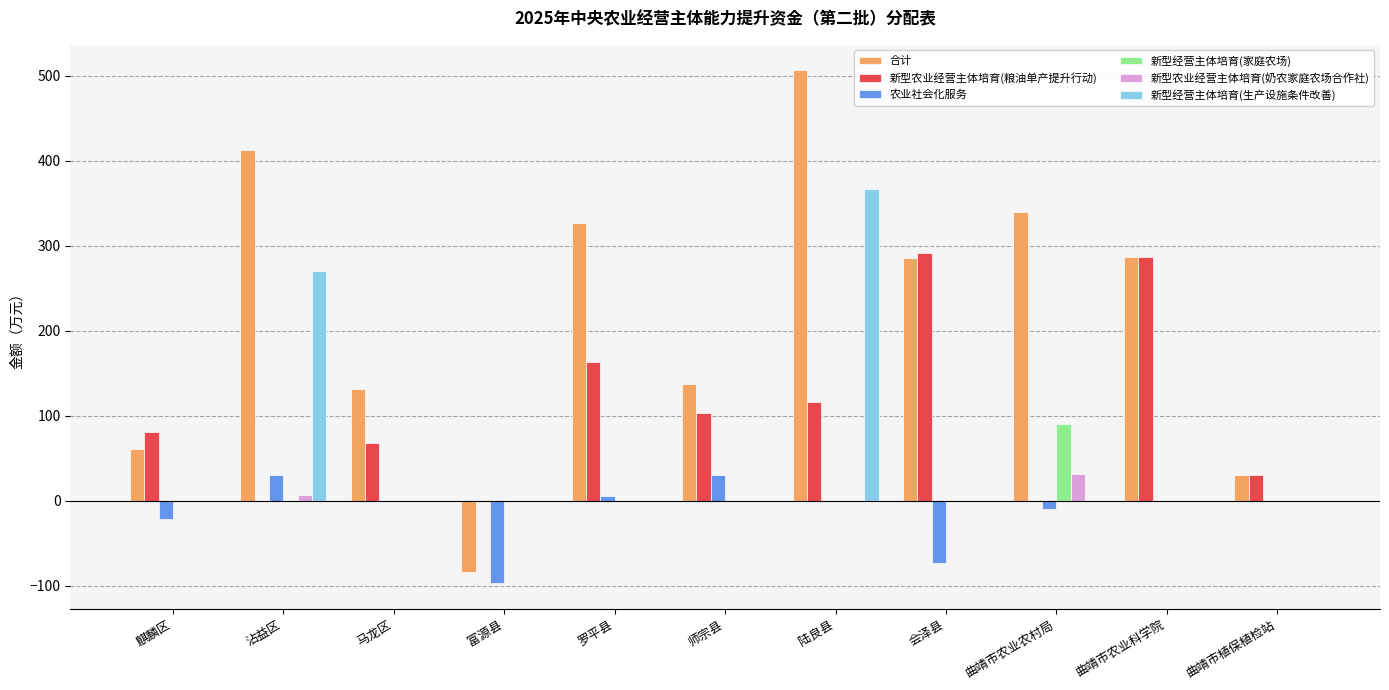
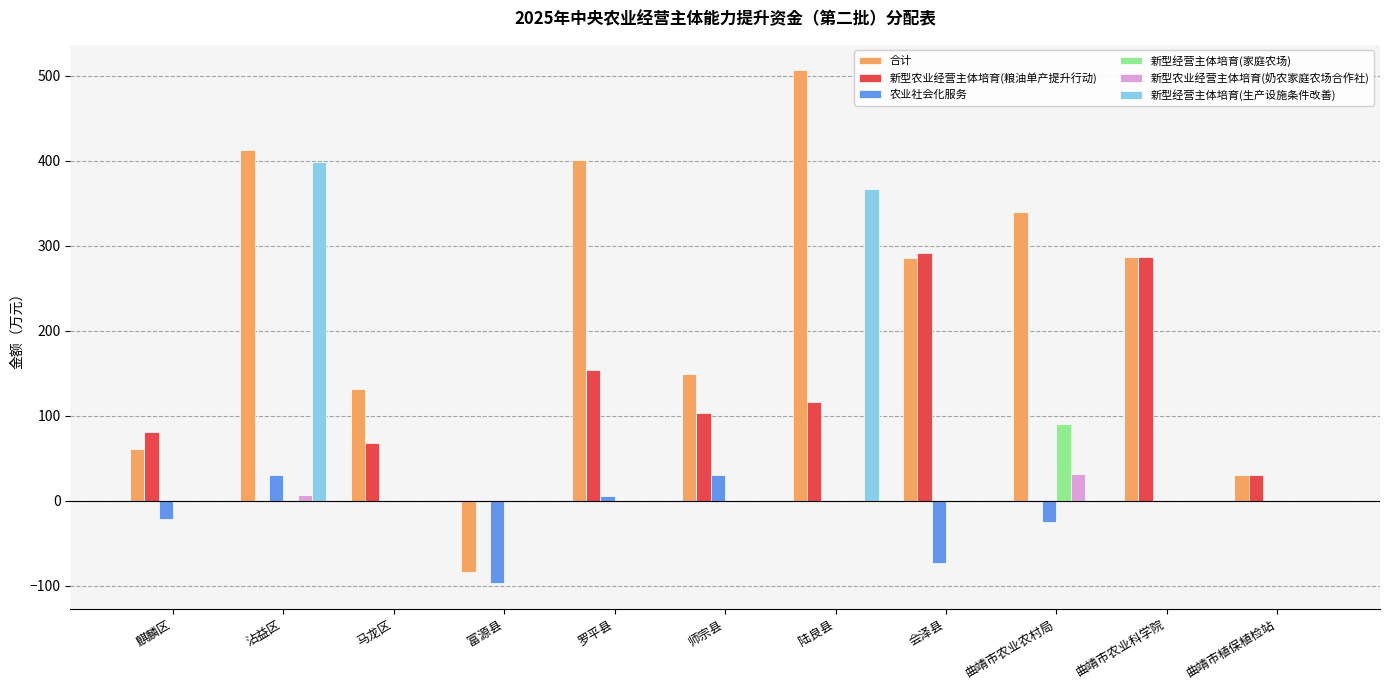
新型经营主体培育(生产设施条件改善), 沾益区: 270 -> 400
合计, 罗平县: 330 -> 400
新型农业经营主体培育(粮油单产提升行动), 罗平县: 160 -> 150
合计, 师宗县: 140 -> 150
农业社会化服务, 曲靖市农业农村局: -10 -> -30
